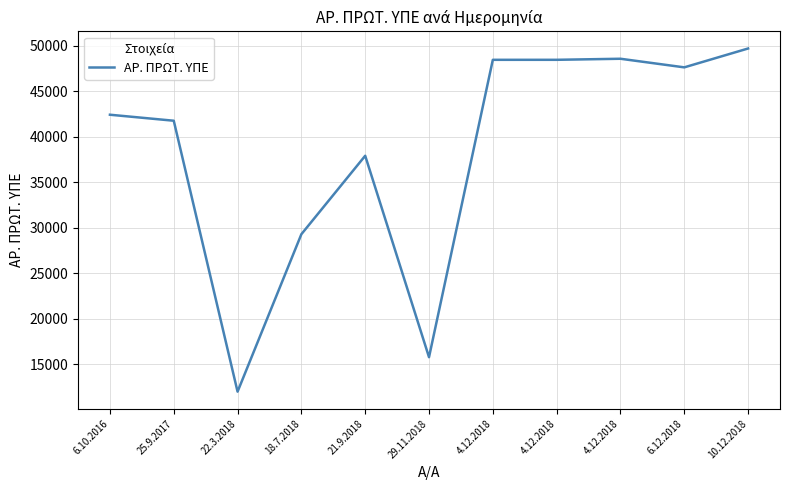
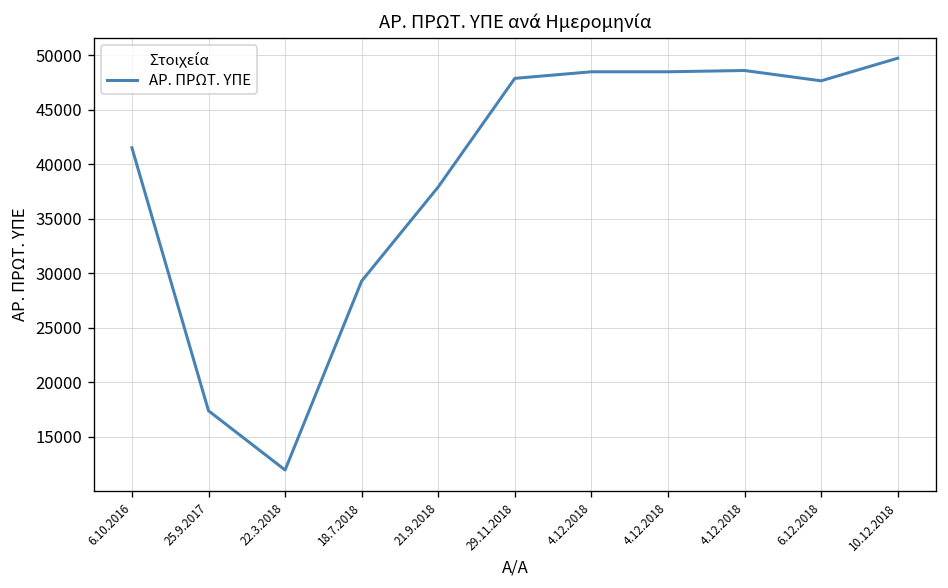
6.10.2016: 42000 -> 41000
25.9.2017: 42000 -> 17000
29.11.2018: 16000 -> 48000
